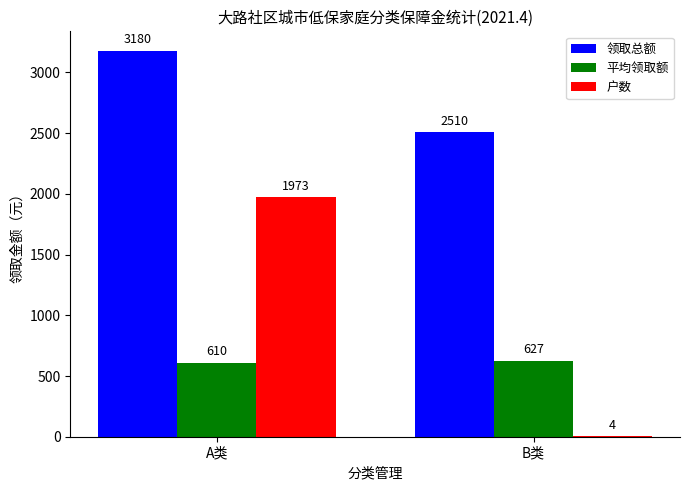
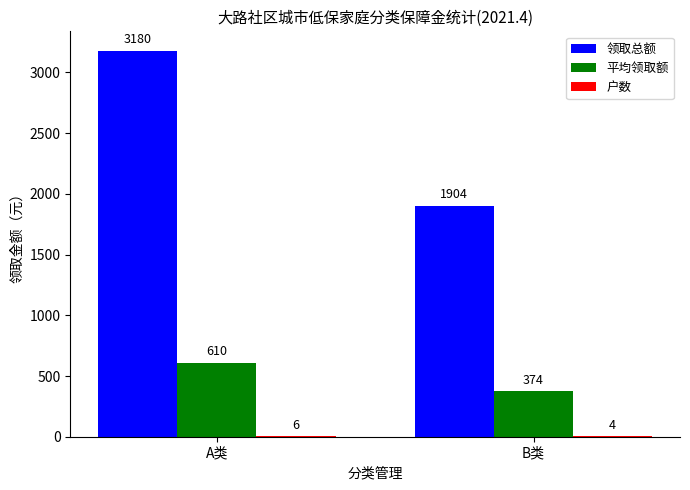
户数, A类: 1973 -> 6
领取总额, B类: 2510 -> 1904
平均领取额, B类: 627 -> 374
